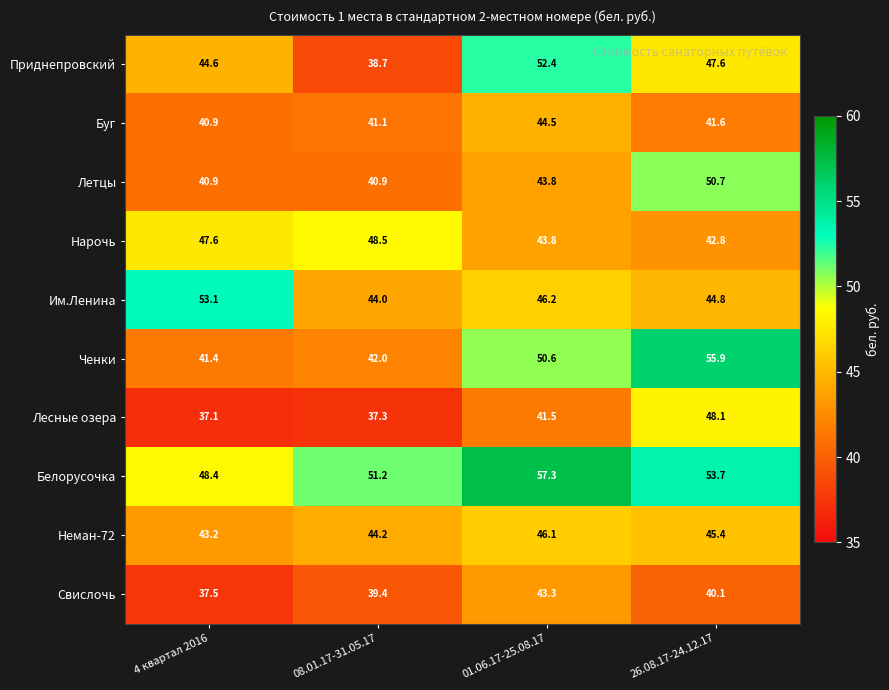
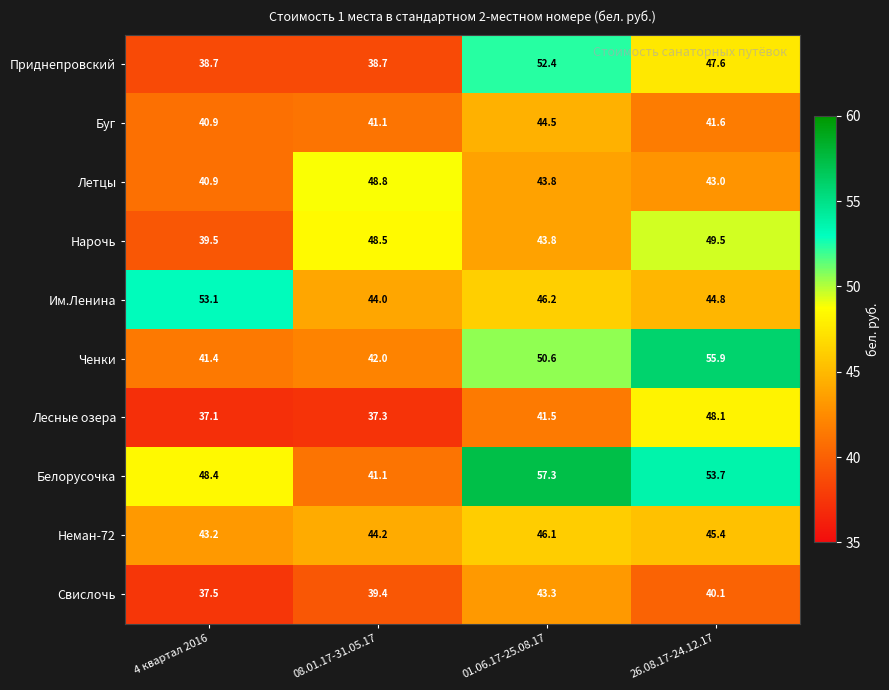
Приднепровский, 4 квартал 2016: 44.6 -> 38.7
Летцы, 08.01.17-31.05.17: 40.9 -> 48.8
Летцы, 26.08.17-24.12.17: 50.7 -> 43.0
Нарочь, 4 квартал 2016: 47.6 -> 39.5
Нарочь, 26.08.17-24.12.17: 42.8 -> 49.5
Белорусочка, 08.01.17-31.05.17: 51.2 -> 41.1
